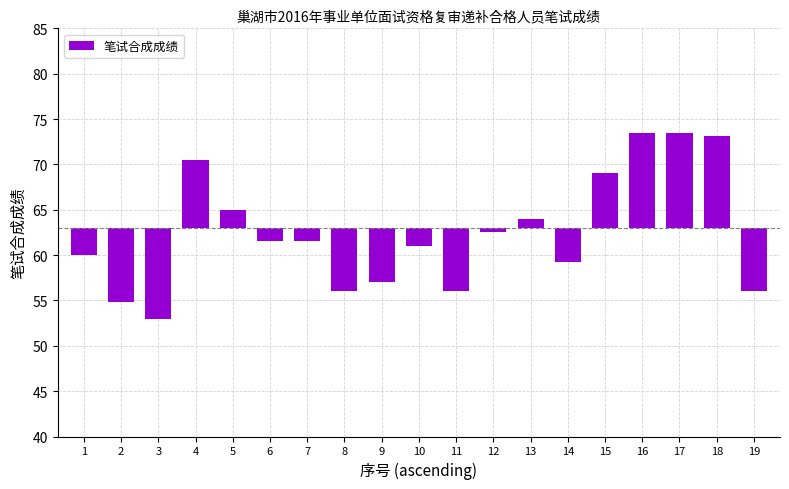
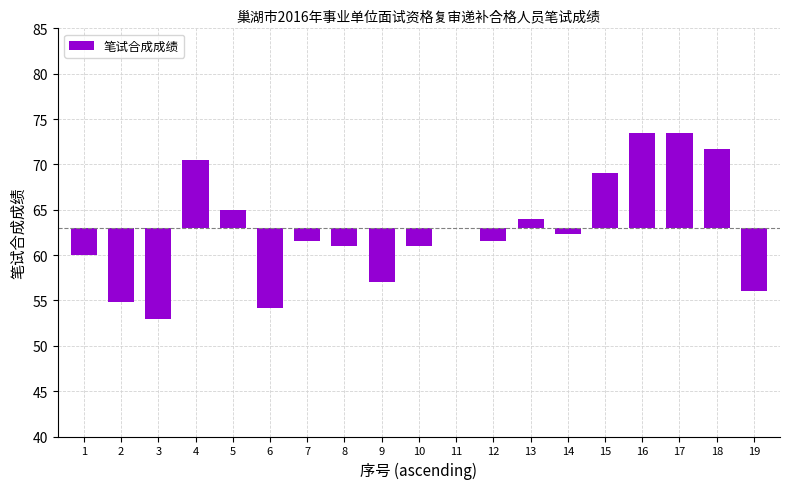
6: 62 -> 54
8: 56 -> 61
11: 56 -> 63
12: 63 -> 62
14: 59 -> 62
18: 73 -> 72
